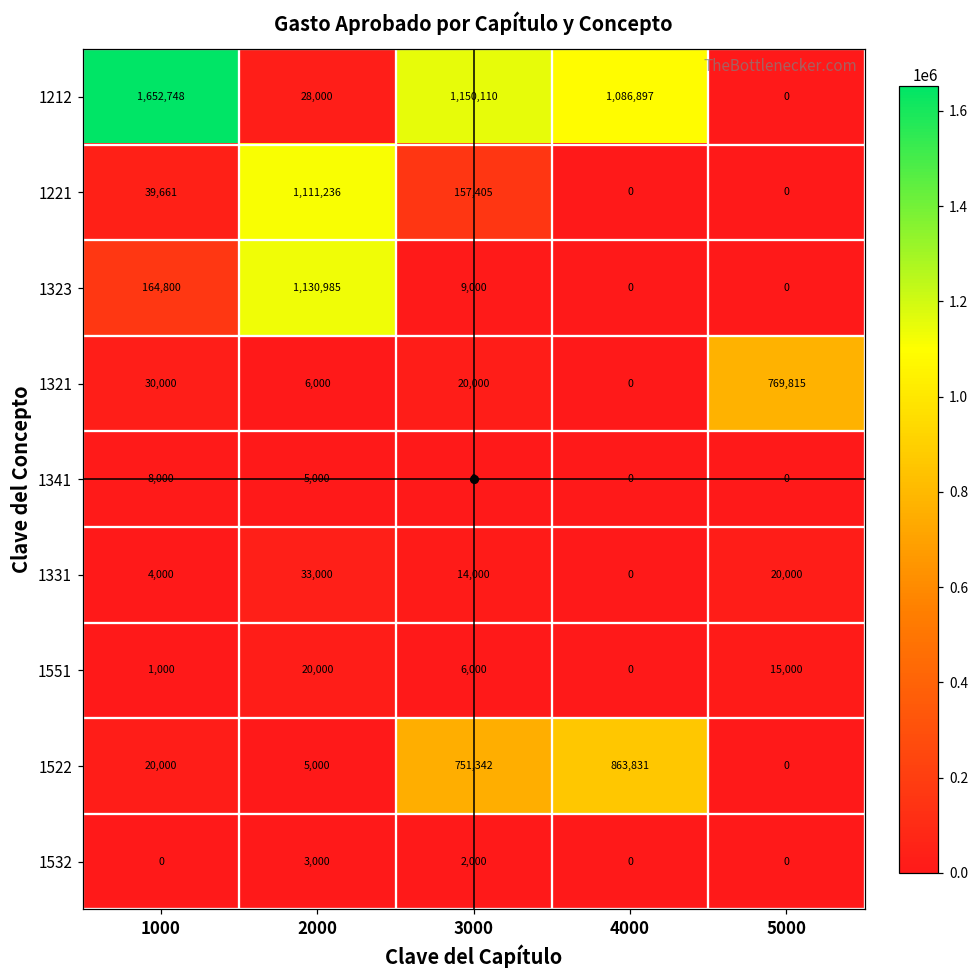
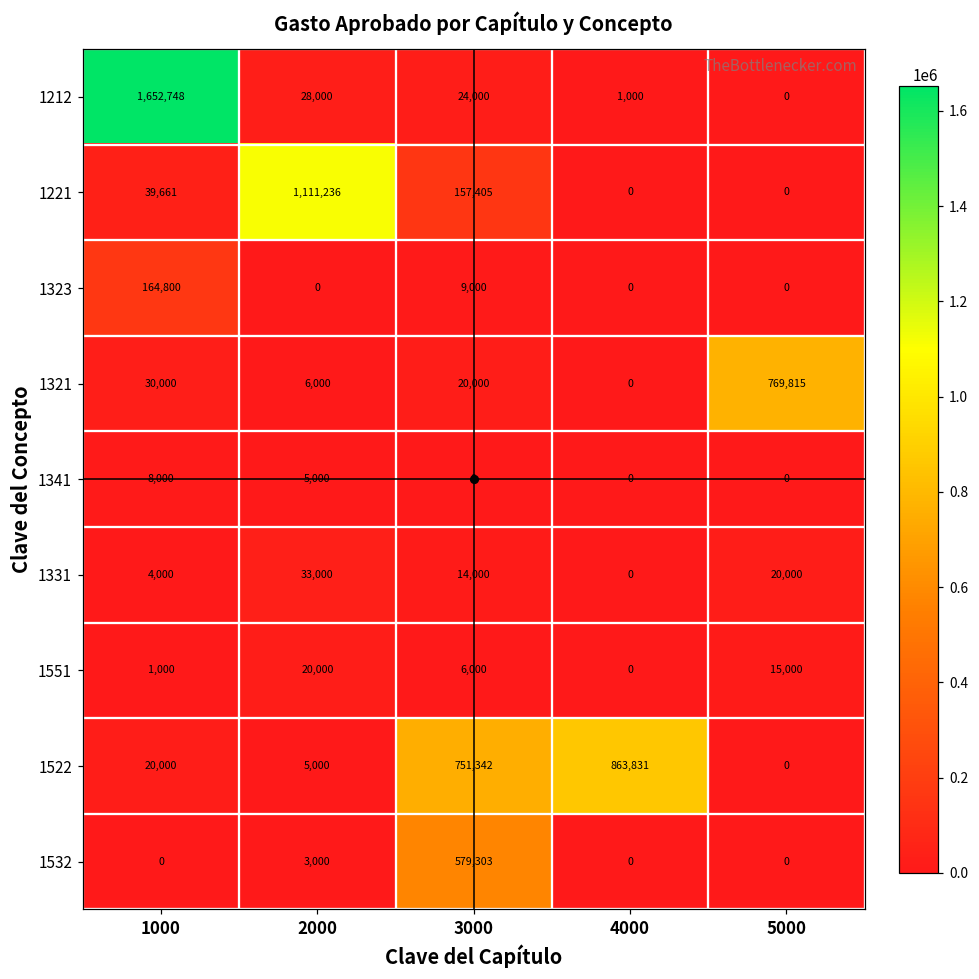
1212, 3000: 1,150,110 -> 24,000
1212, 4000: 1,086,897 -> 1,000
1323, 2000: 1,130,985 -> 0
1532, 3000: 2,000 -> 579,303
